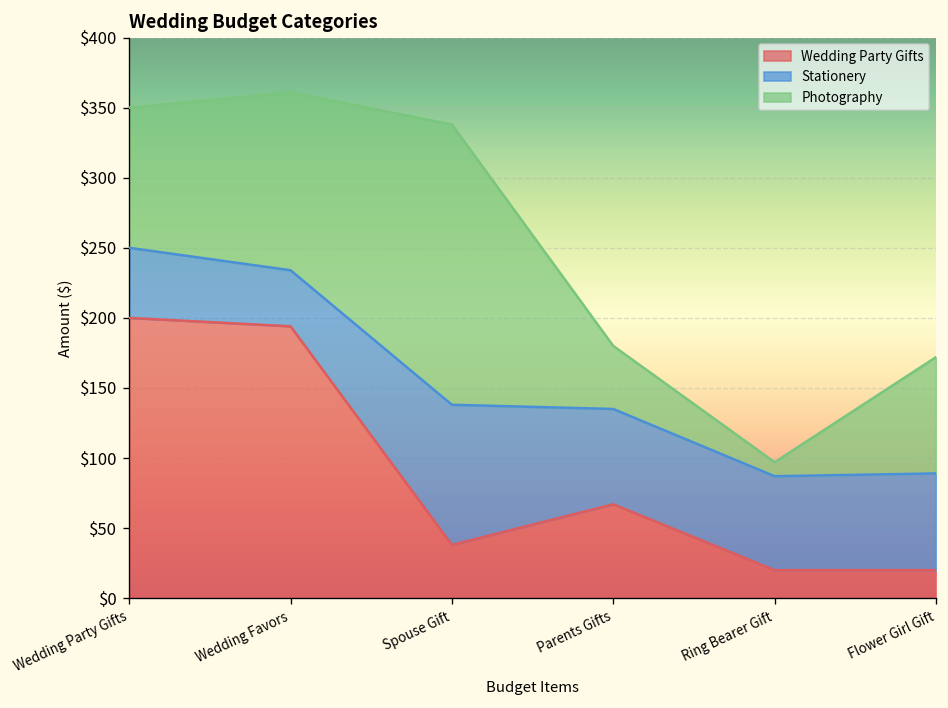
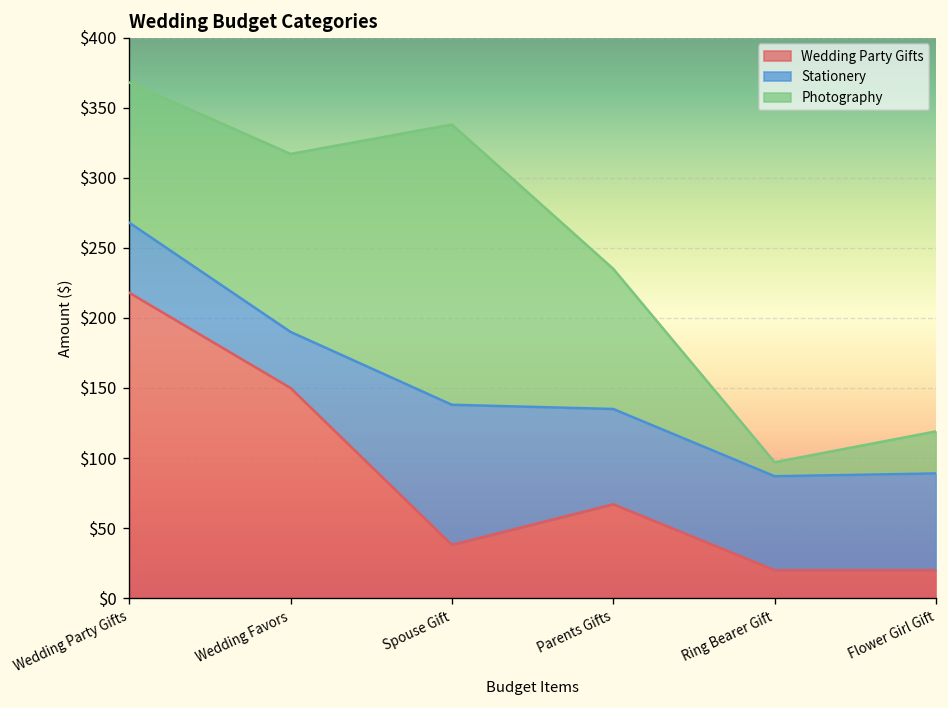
Wedding Party Gifts, Wedding Party Gifts: $200 -> $218
Wedding Party Gifts, Wedding Favors: $194 -> $150
Photography, Parents Gifts: $45 -> $100
Photography, Flower Girl Gift: $83 -> $30
